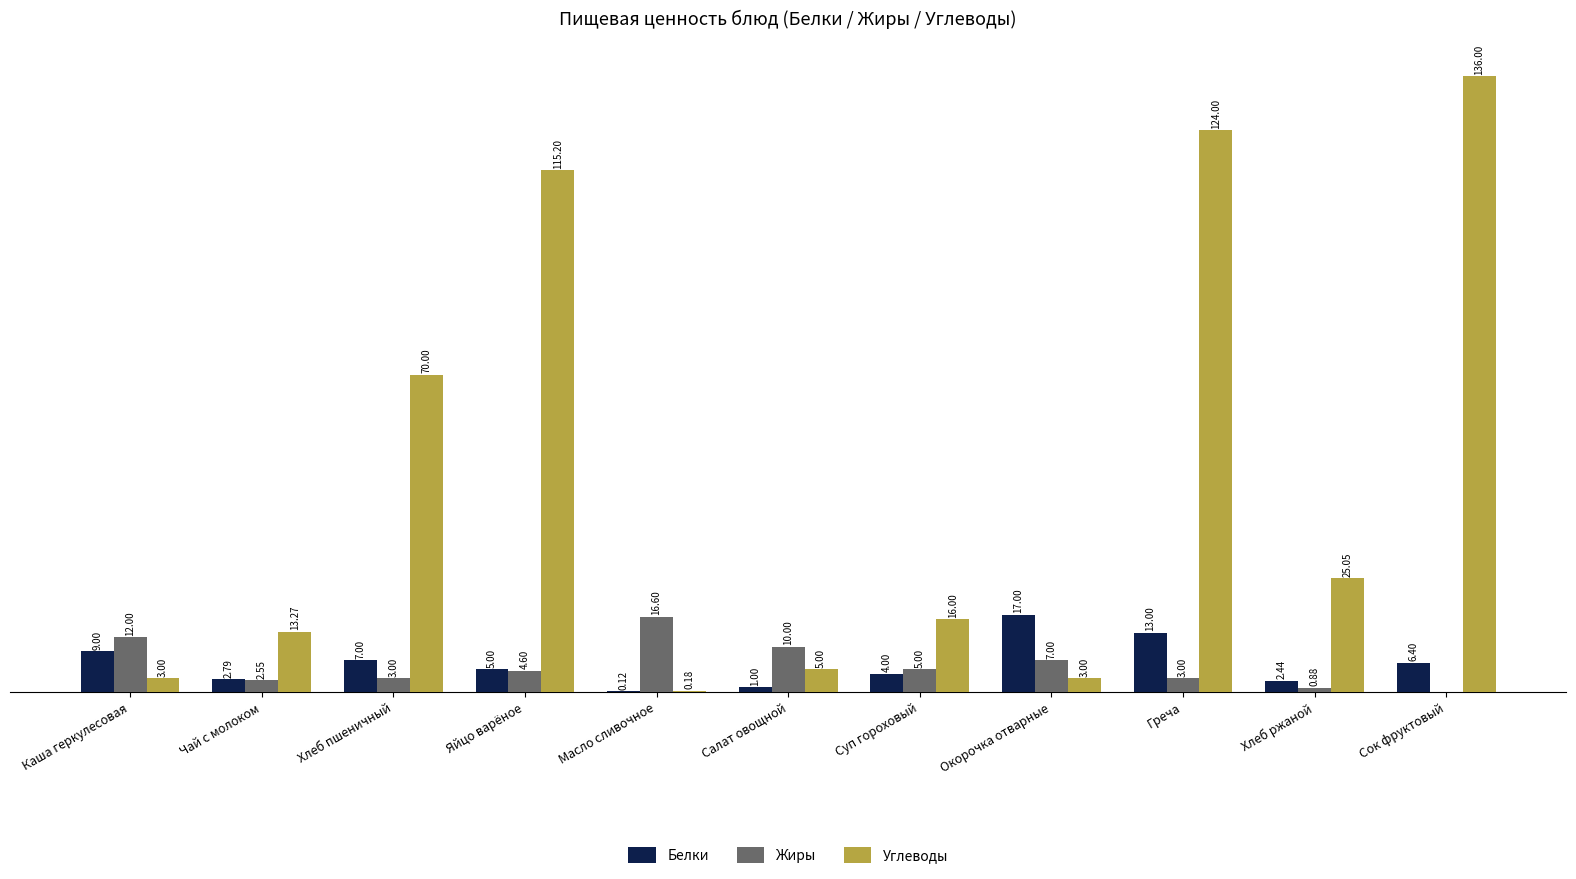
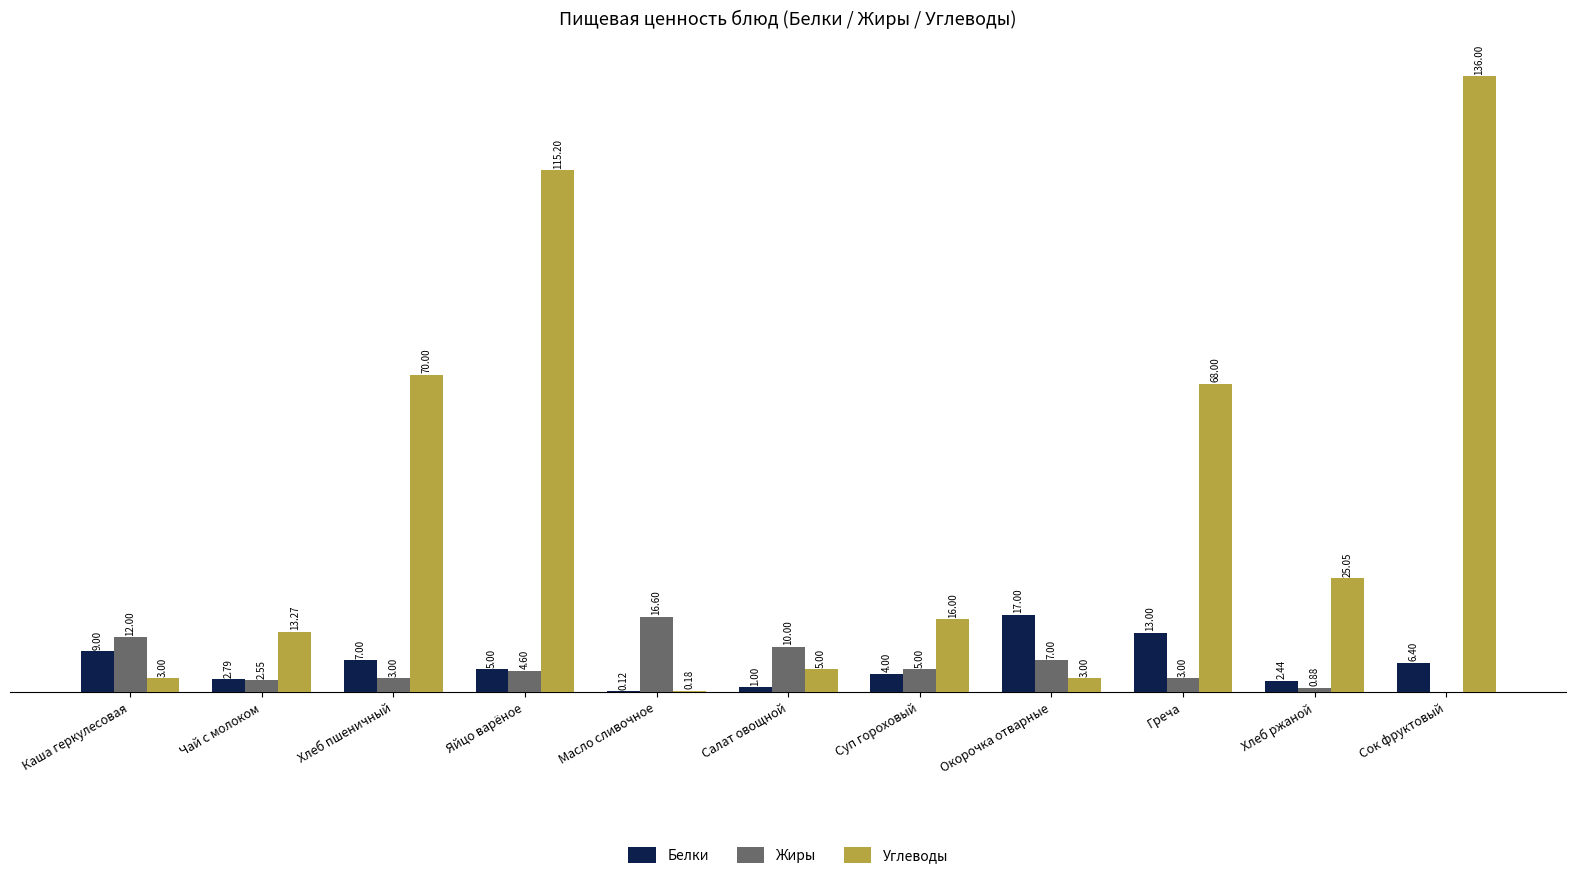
Углеводы, Греча: 124.00 -> 68.00
